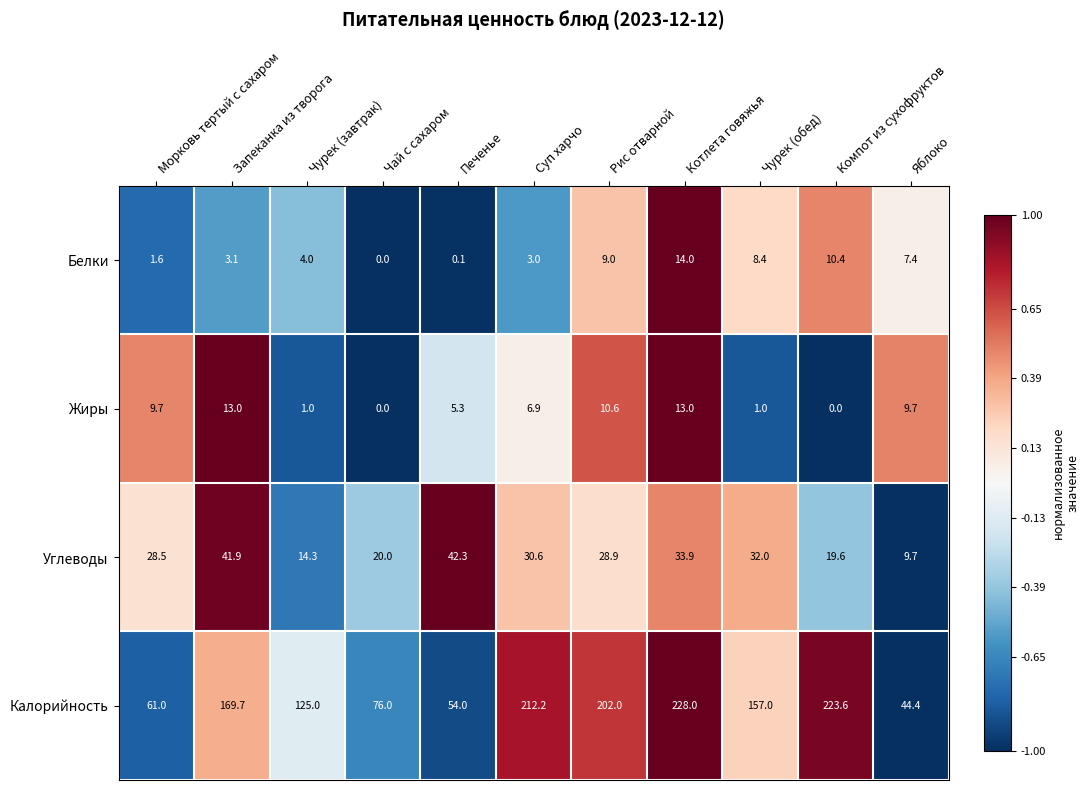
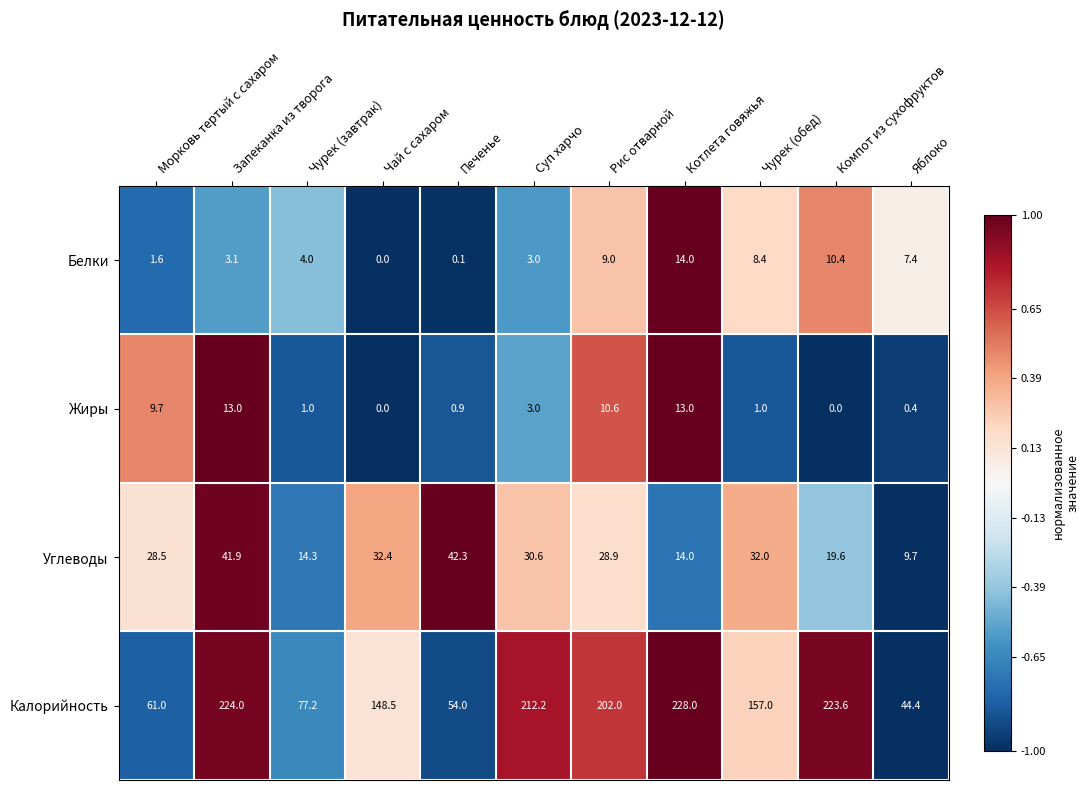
Жиры, Печенье: 5.3 -> 0.9
Жиры, Суп харчо: 6.9 -> 3.0
Жиры, Яблоко: 9.7 -> 0.4
Углеводы, Чай с сахаром: 20.0 -> 32.4
Углеводы, Котлета говяжья: 33.9 -> 14.0
Калорийность, Запеканка из творога: 169.7 -> 224.0
Калорийность, Чурек (завтрак): 125.0 -> 77.2
Калорийность, Чай с сахаром: 76.0 -> 148.5
